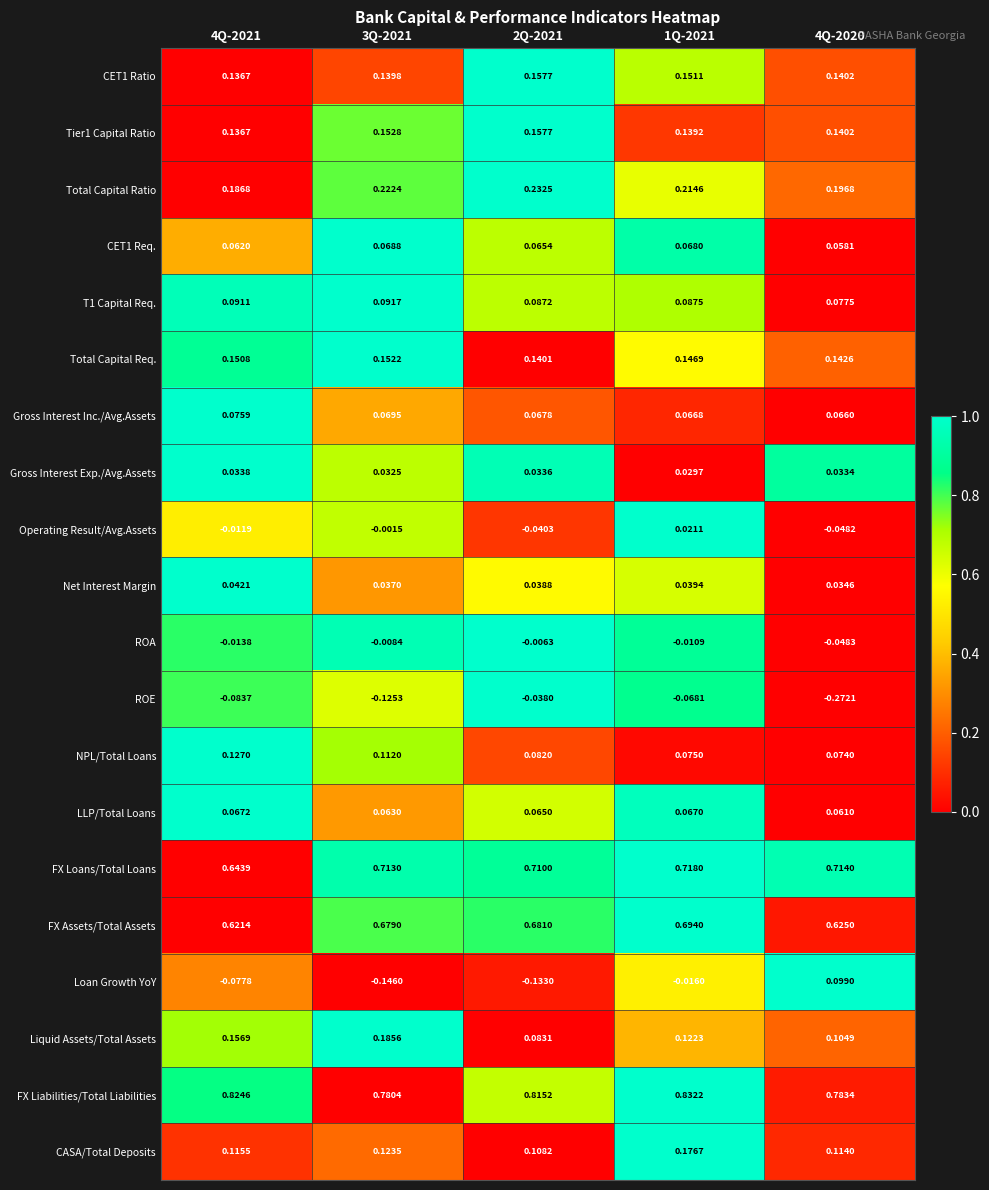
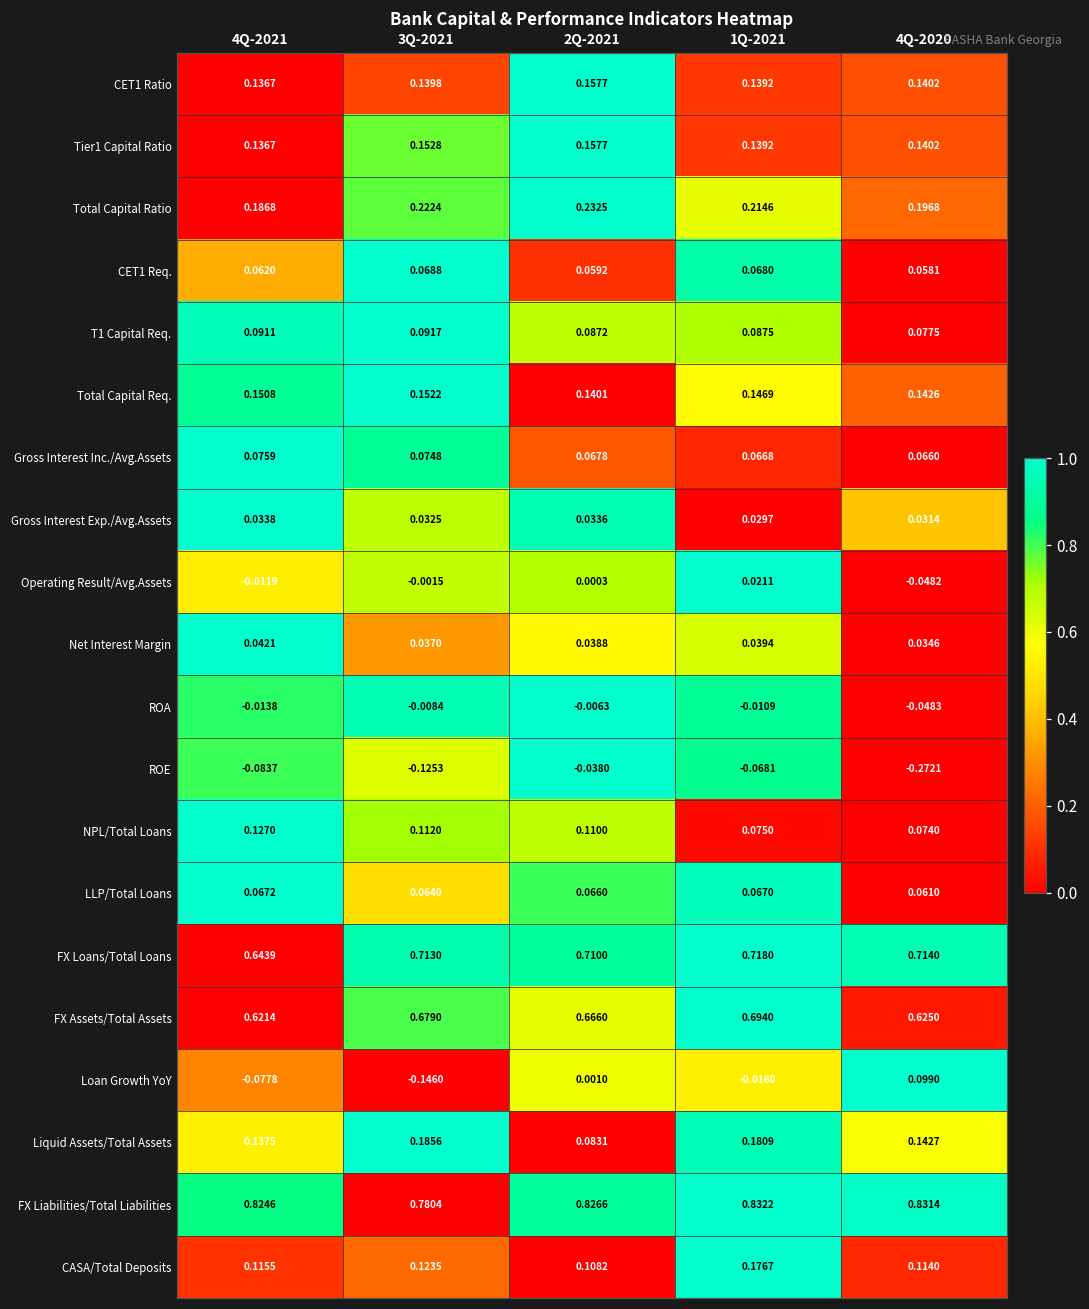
CET1 Ratio, 1Q-2021: 0.1511 -> 0.1392
CET1 Req., 2Q-2021: 0.0654 -> 0.0592
Gross Interest Inc./Avg.Assets, 3Q-2021: 0.0695 -> 0.0748
Gross Interest Exp./Avg.Assets, 4Q-2020: 0.0334 -> 0.0314
Operating Result/Avg.Assets, 2Q-2021: -0.0403 -> 0.0003
NPL/Total Loans, 2Q-2021: 0.0820 -> 0.1100
LLP/Total Loans, 3Q-2021: 0.0630 -> 0.0640
LLP/Total Loans, 2Q-2021: 0.0650 -> 0.0660
FX Assets/Total Assets, 2Q-2021: 0.6810 -> 0.6660
Loan Growth YoY, 2Q-2021: -0.1330 -> 0.0010
Liquid Assets/Total Assets, 4Q-2021: 0.1569 -> 0.1375
Liquid Assets/Total Assets, 1Q-2021: 0.1223 -> 0.1809
Liquid Assets/Total Assets, 4Q-2020: 0.1049 -> 0.1427
FX Liabilities/Total Liabilities, 2Q-2021: 0.8152 -> 0.8266
FX Liabilities/Total Liabilities, 4Q-2020: 0.7834 -> 0.8314
